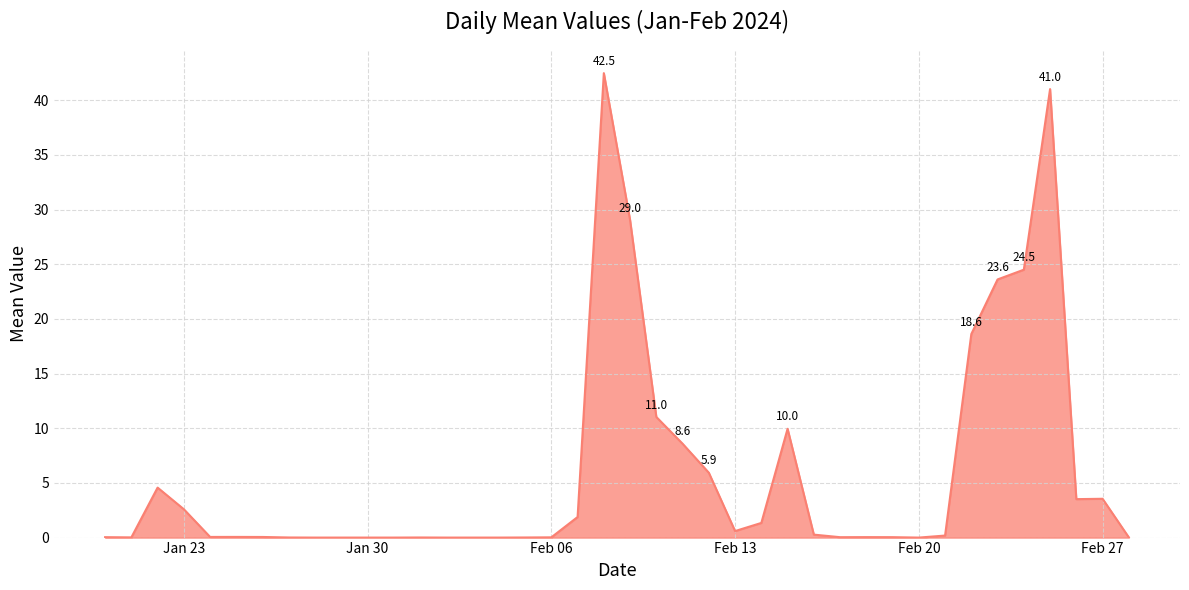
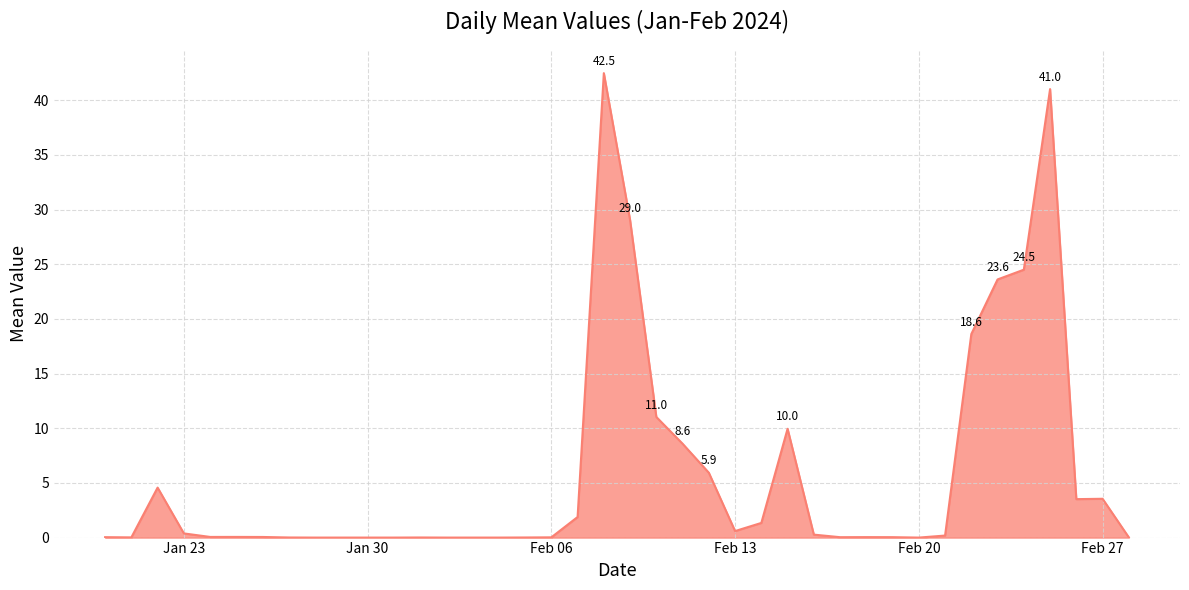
Jan 23: 2.6 -> 0.4
